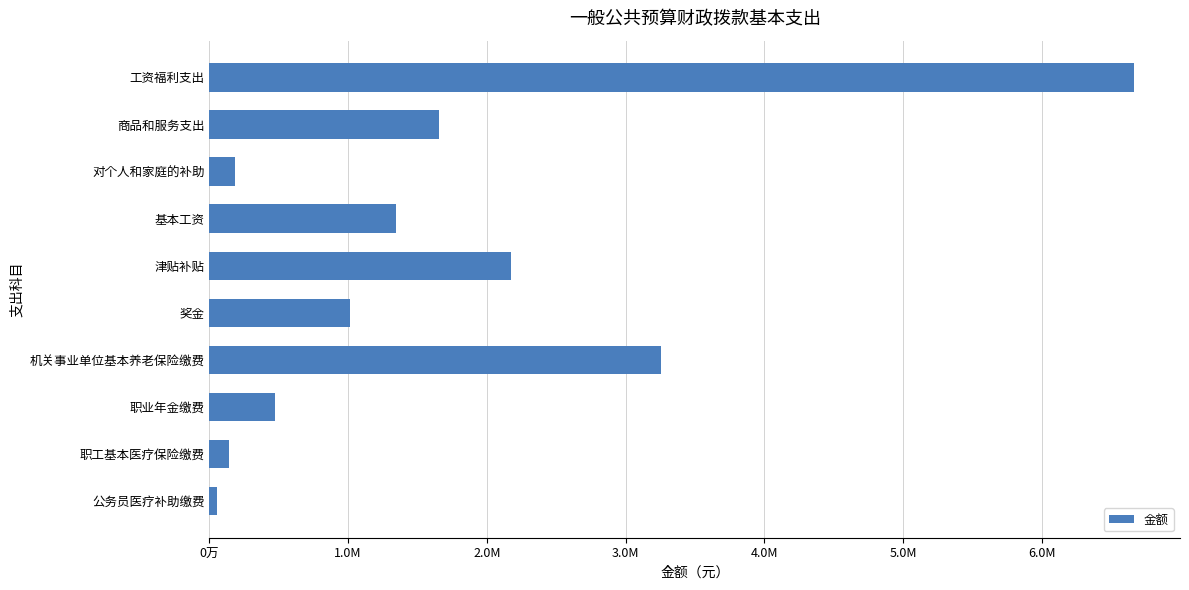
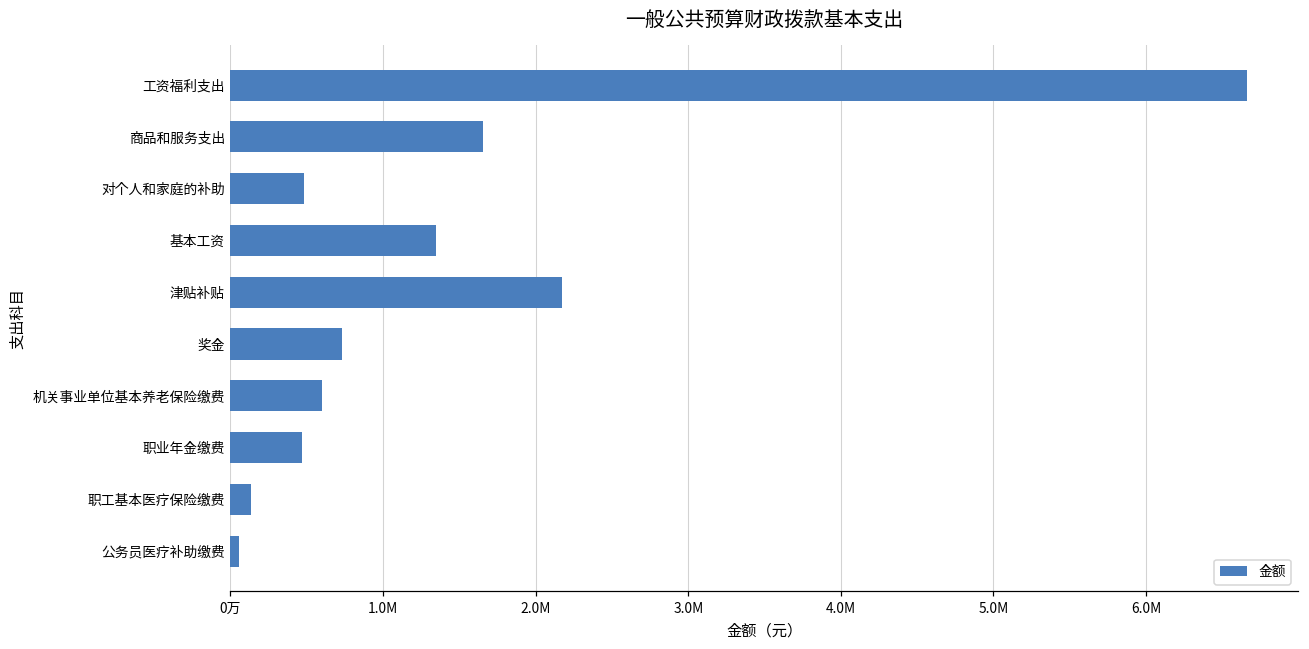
对个人和家庭的补助: 190000 -> 480000
奖金: 1010000 -> 730000
机关事业单位基本养老保险缴费: 3260000 -> 600000
